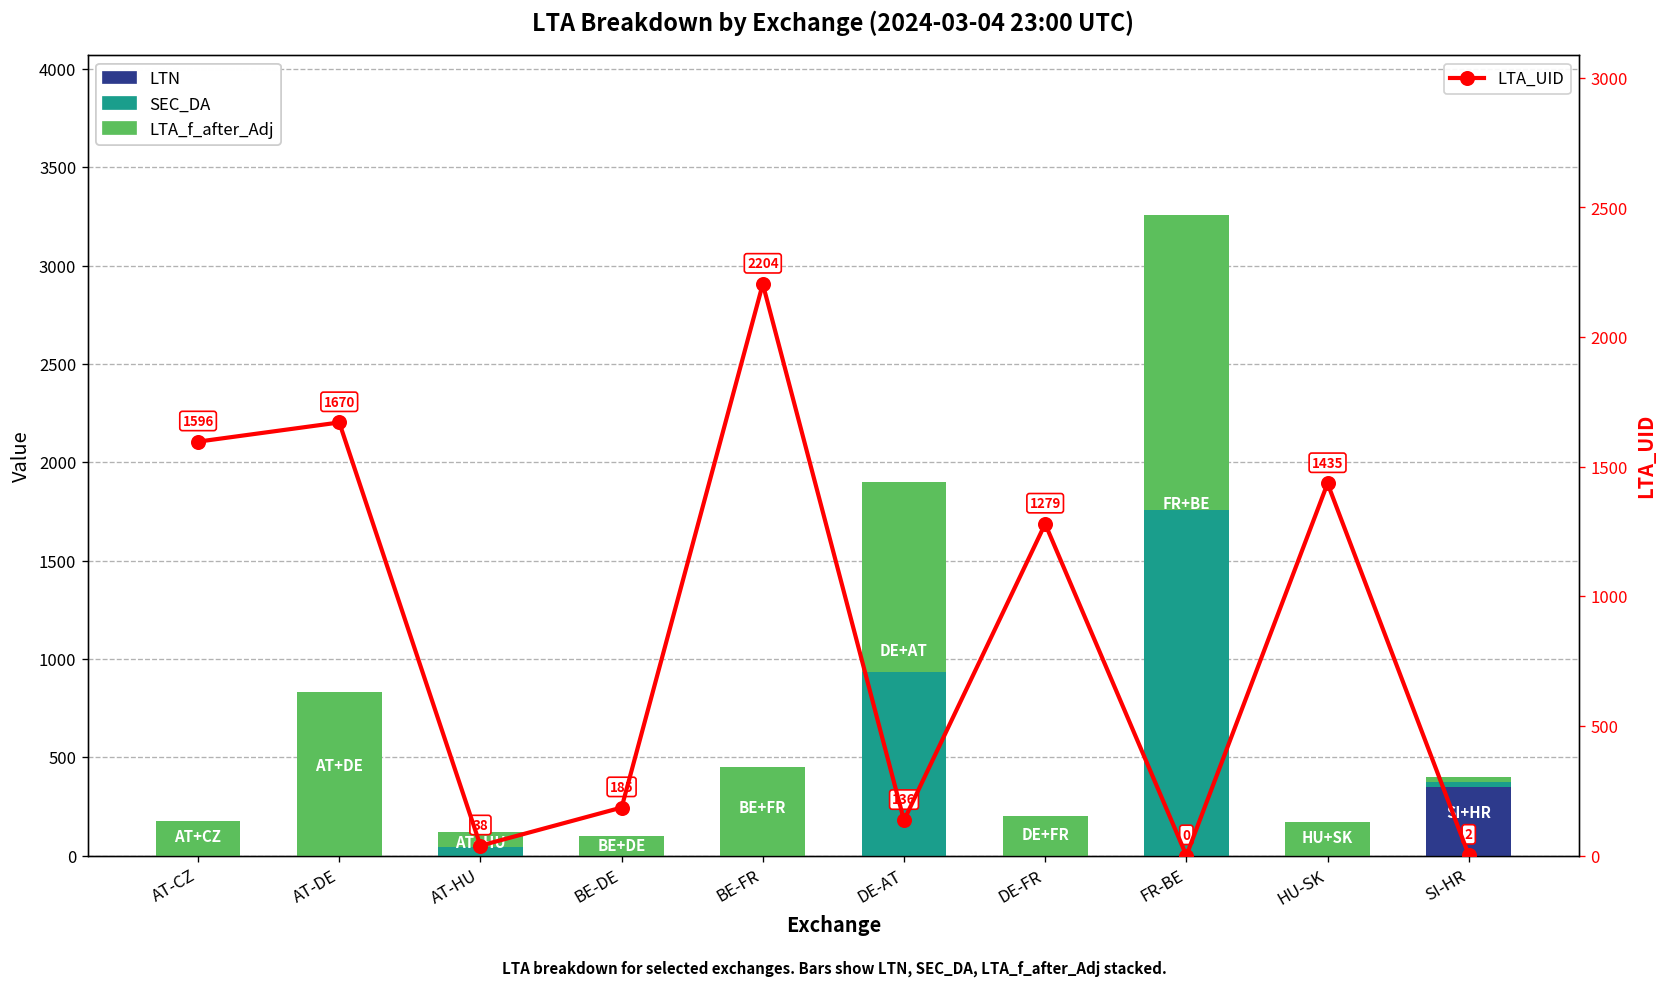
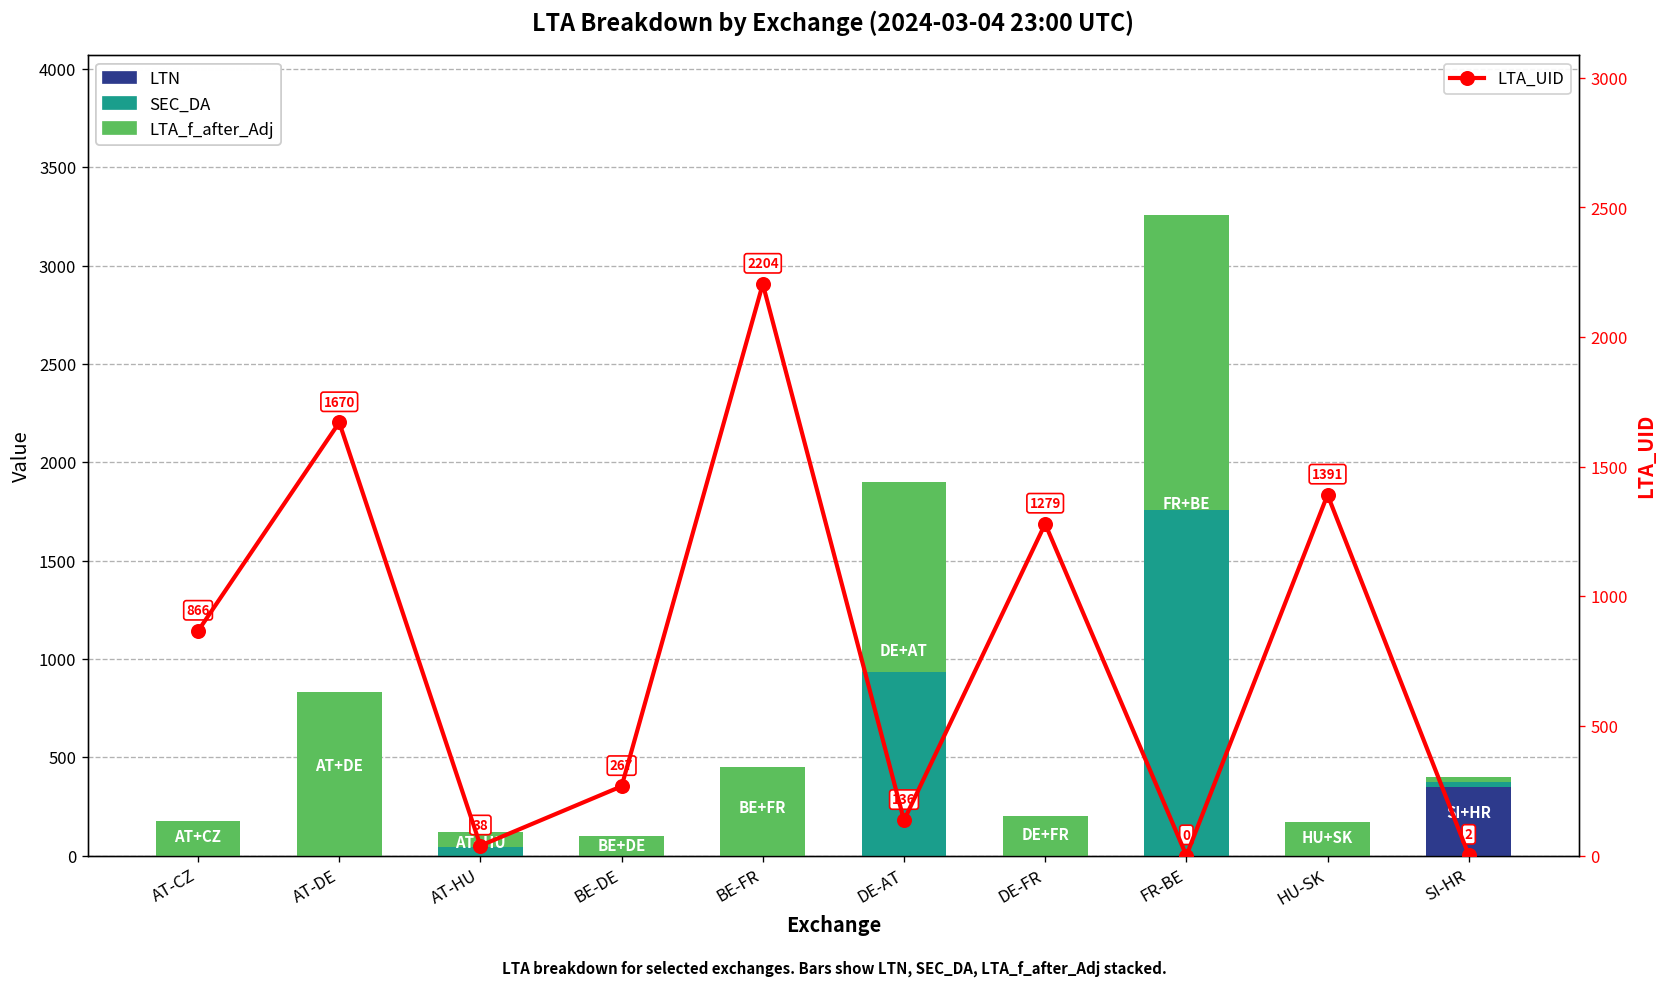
LTA_UID, AT-CZ: 1596 -> 866
LTA_UID, BE-DE: 185 -> 267
LTA_UID, HU-SK: 1435 -> 1391
